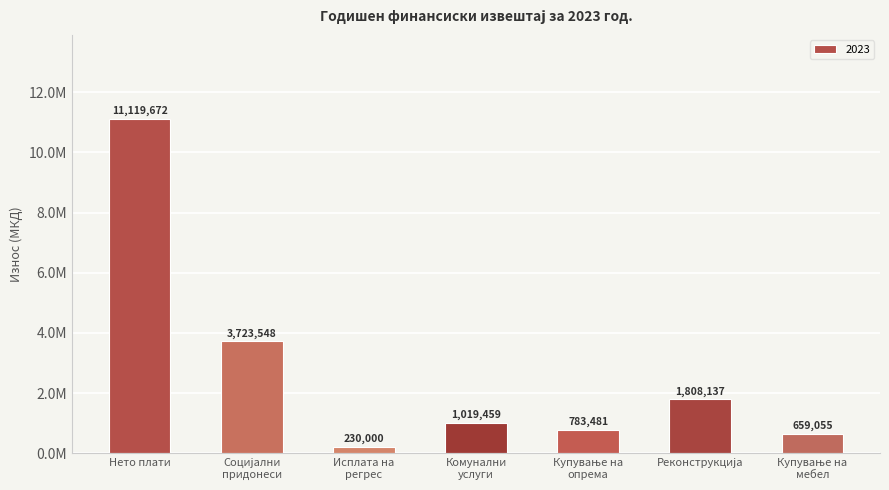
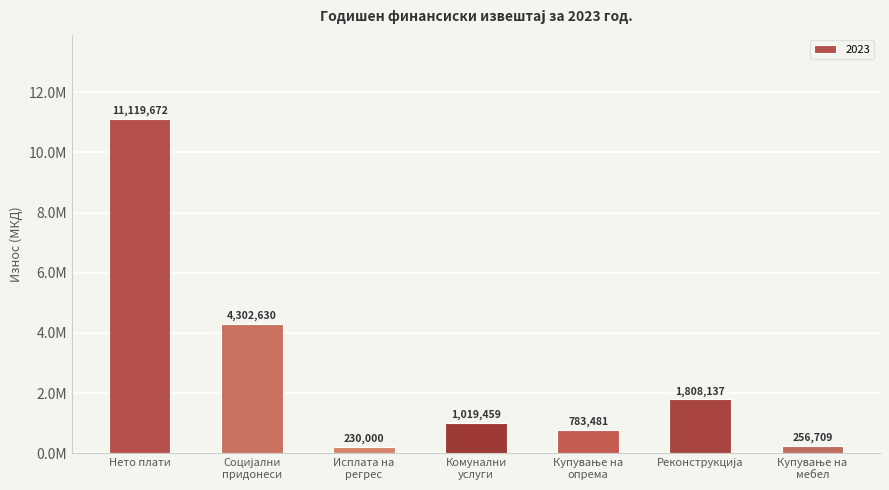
Социјални придонеси: 3,723,548 -> 4,302,630
Купување на мебел: 659,055 -> 256,709
